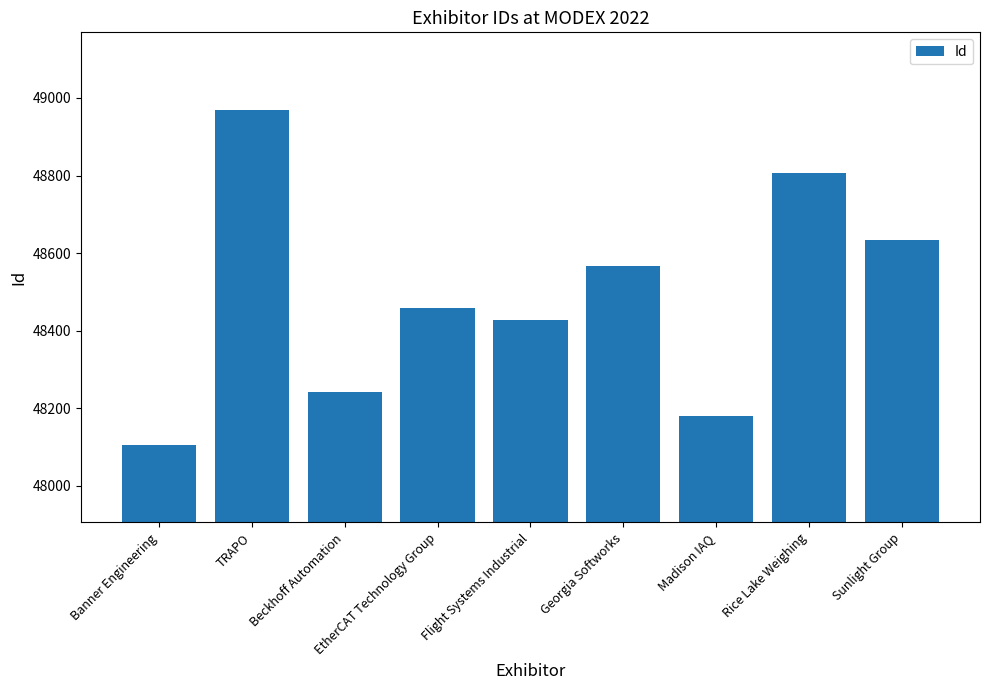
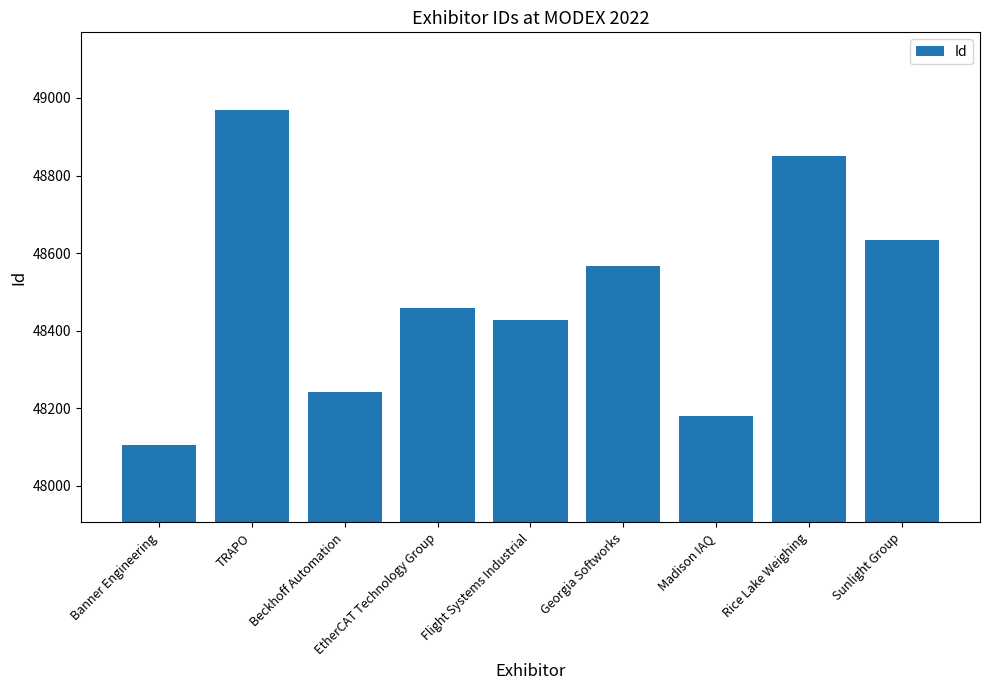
Rice Lake Weighing: 48810 -> 48850
